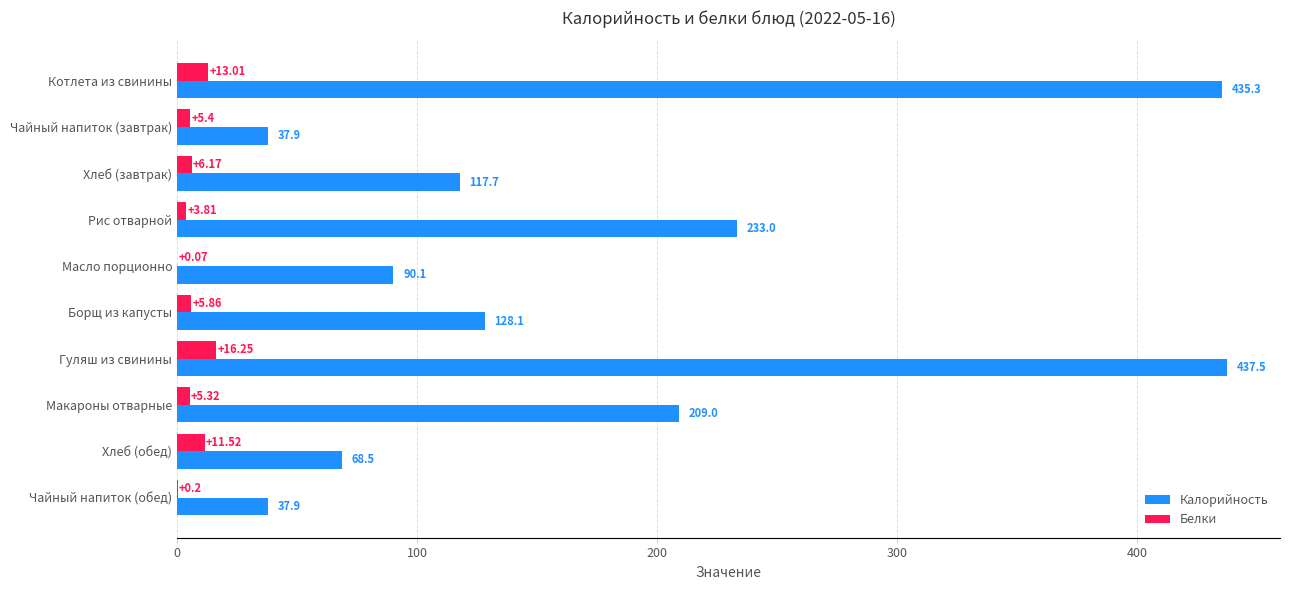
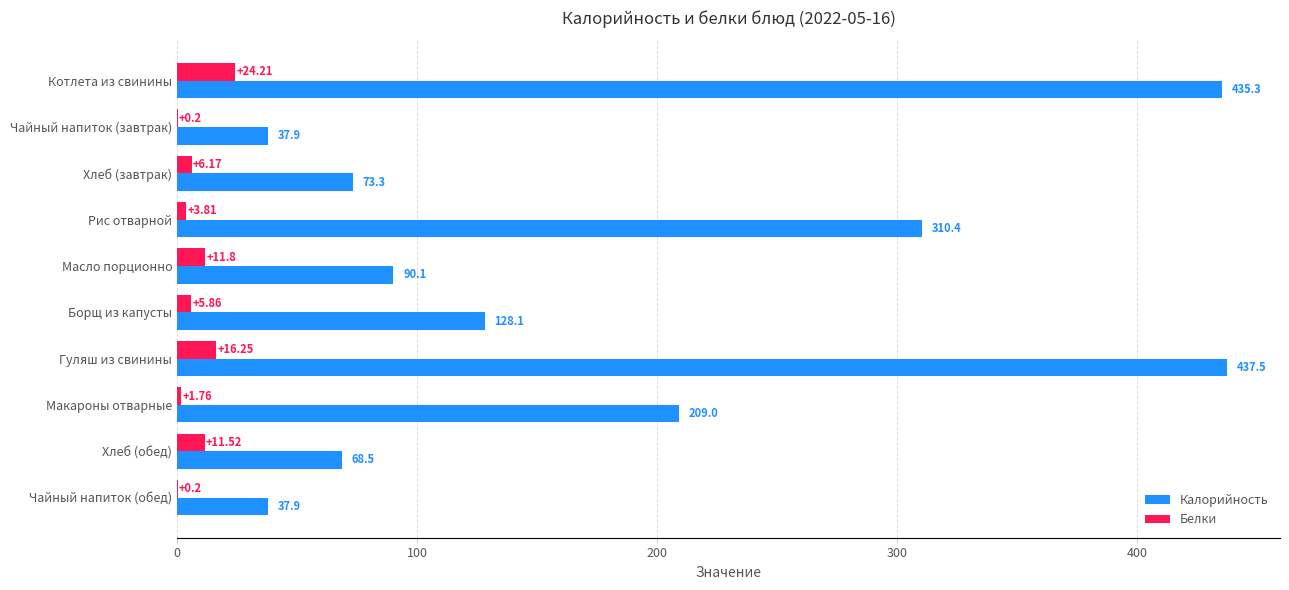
Белки, Котлета из свинины: +13.01 -> +24.21
Белки, Чайный напиток (завтрак): +5.4 -> +0.2
Калорийность, Хлеб (завтрак): 117.7 -> 73.3
Калорийность, Рис отварной: 233.0 -> 310.4
Белки, Масло порционно: +0.07 -> +11.8
Белки, Макароны отварные: +5.32 -> +1.76
